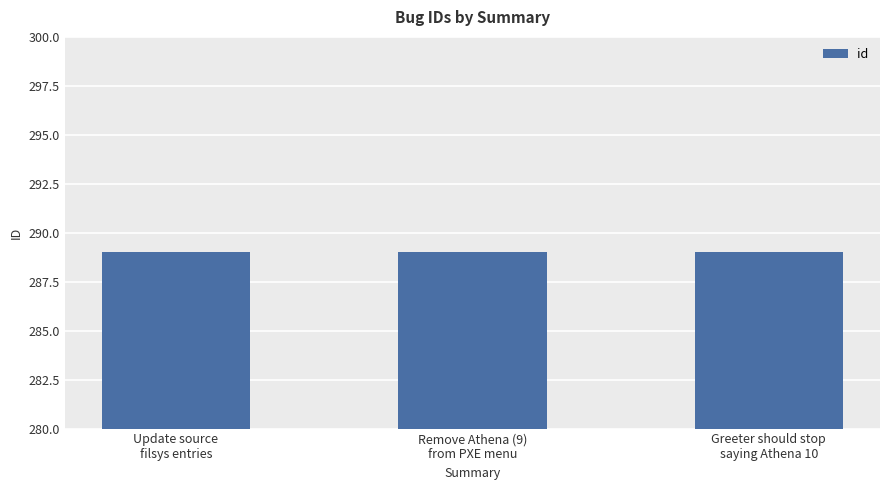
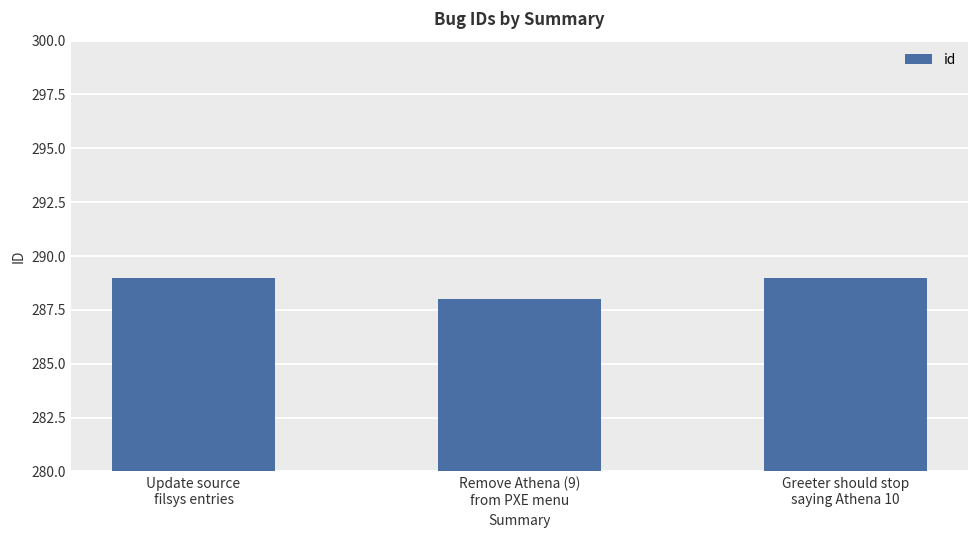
Remove Athena (9) from PXE menu: 289 -> 288
